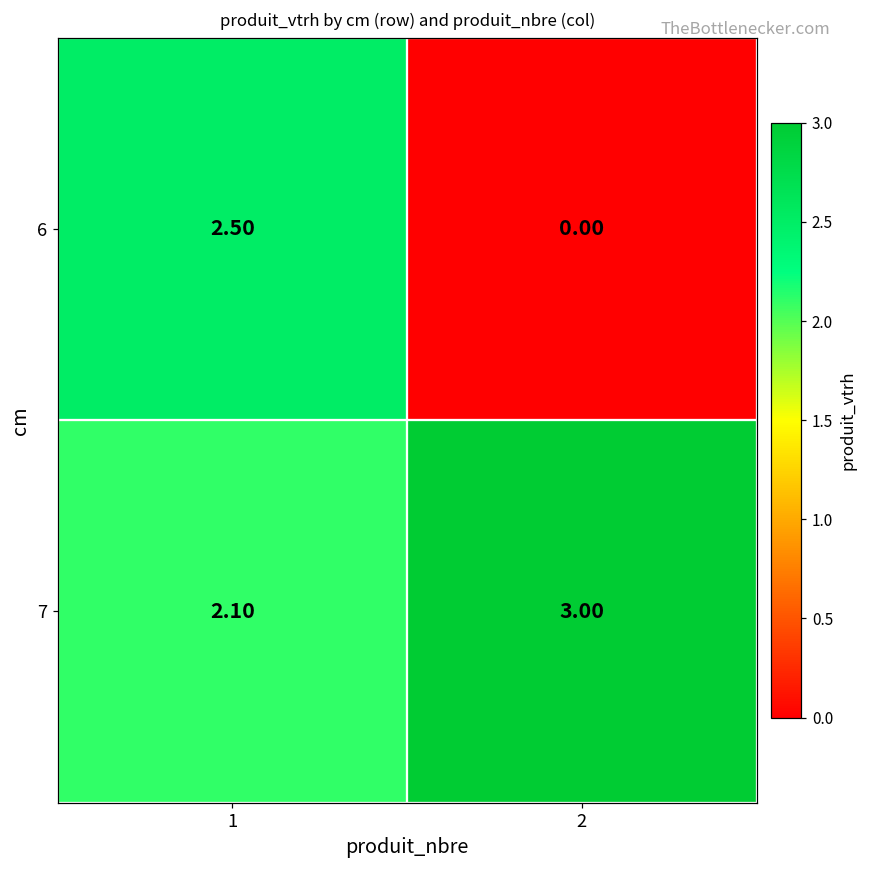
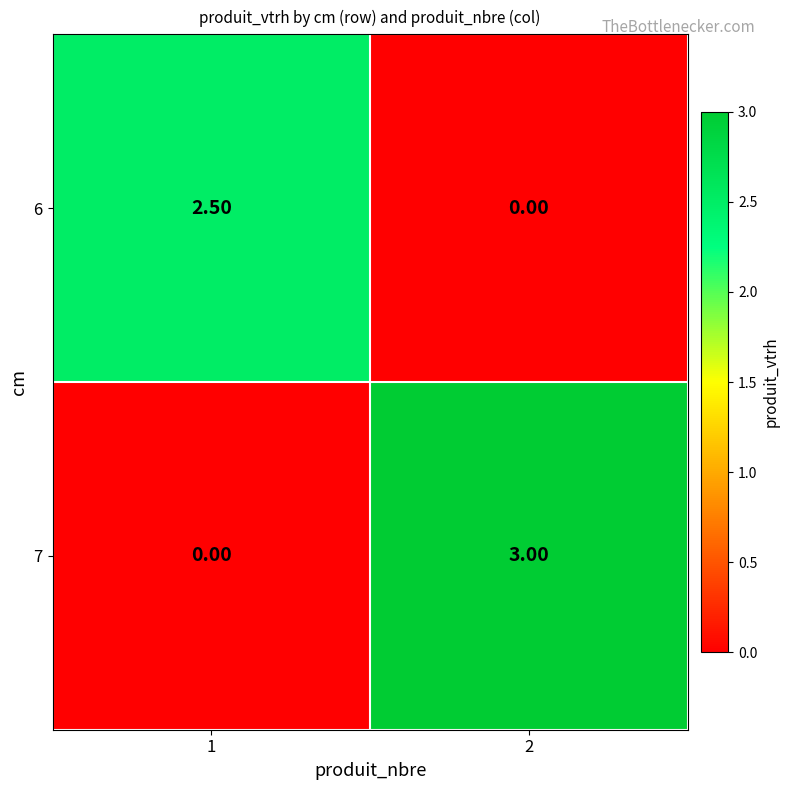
7, 1: 2.10 -> 0.00
